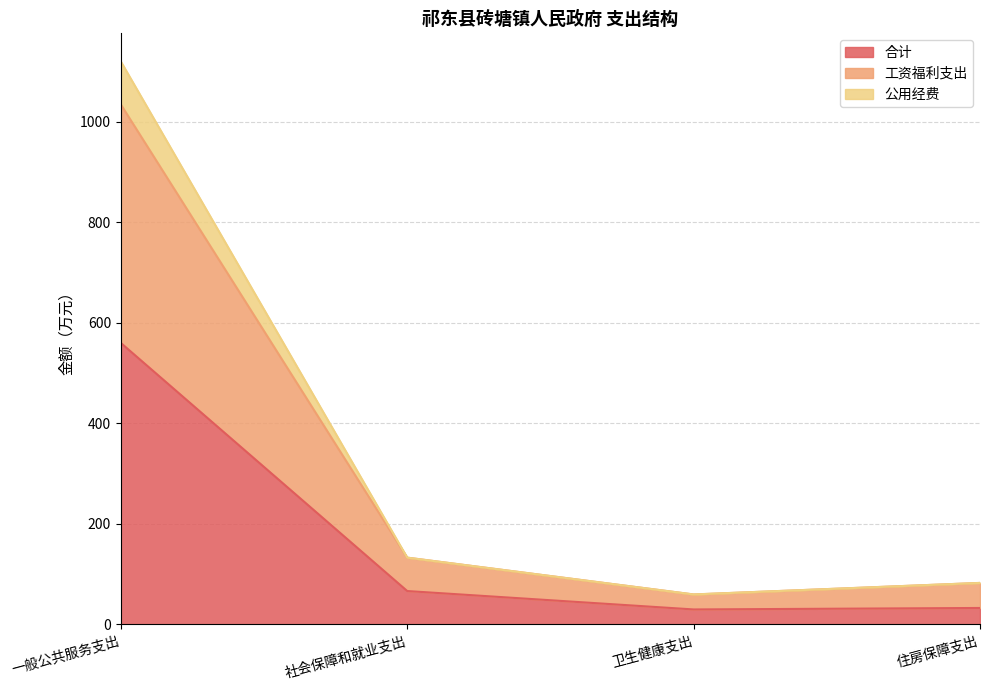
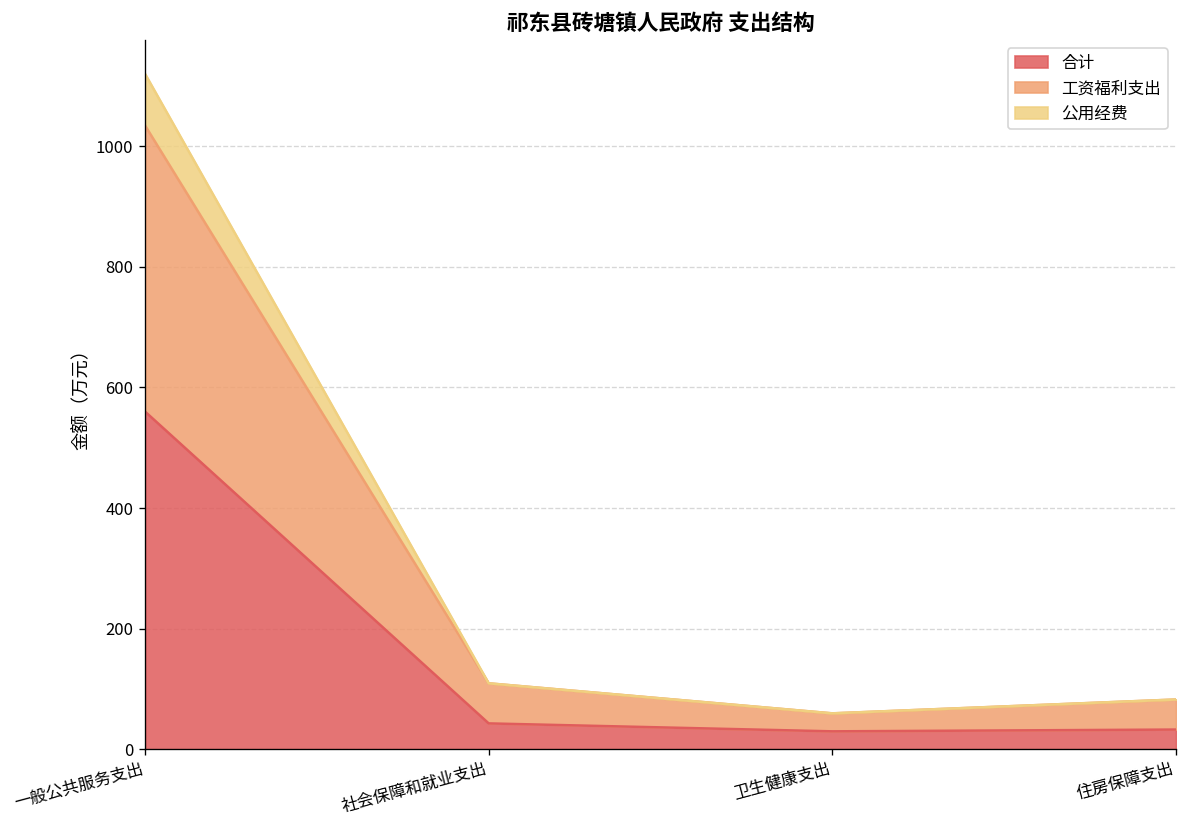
合计, 社会保障和就业支出: 70 -> 40
